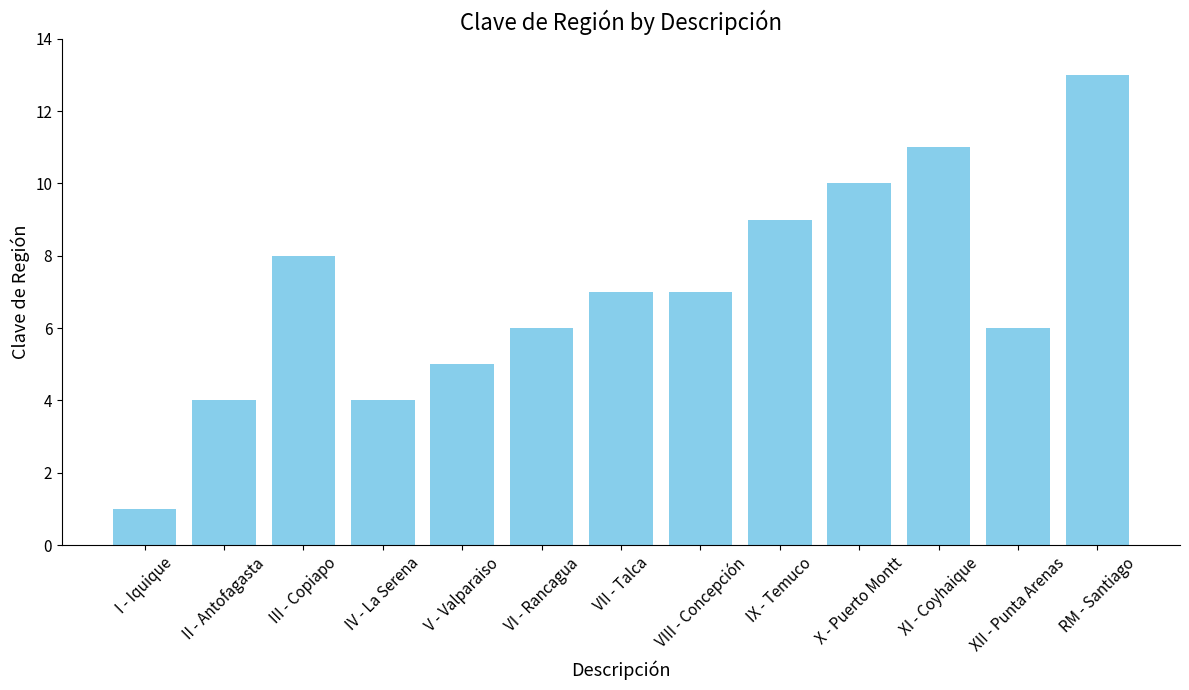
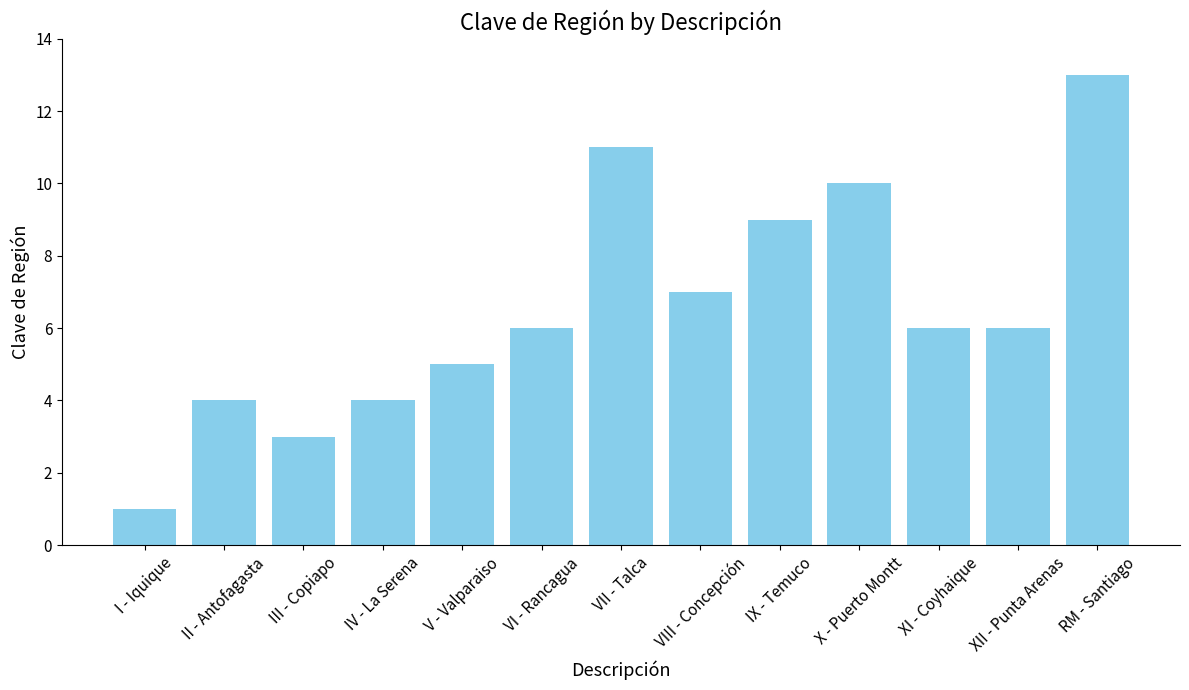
III - Copiapo: 8 -> 3
VII - Talca: 7 -> 11
XI - Coyhaique: 11 -> 6
